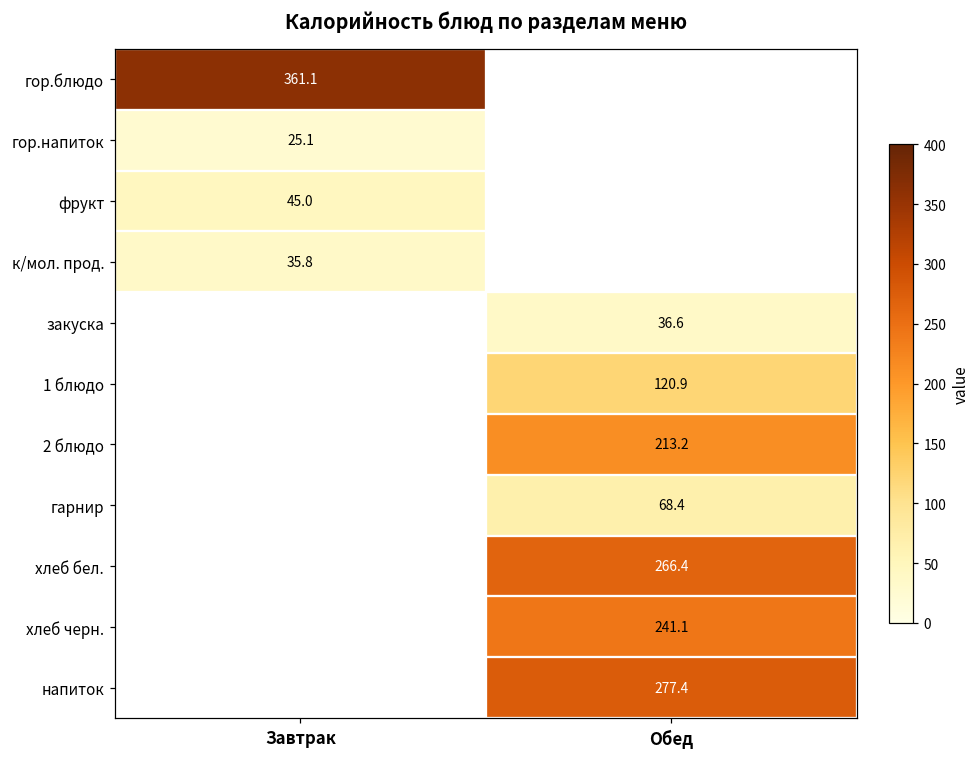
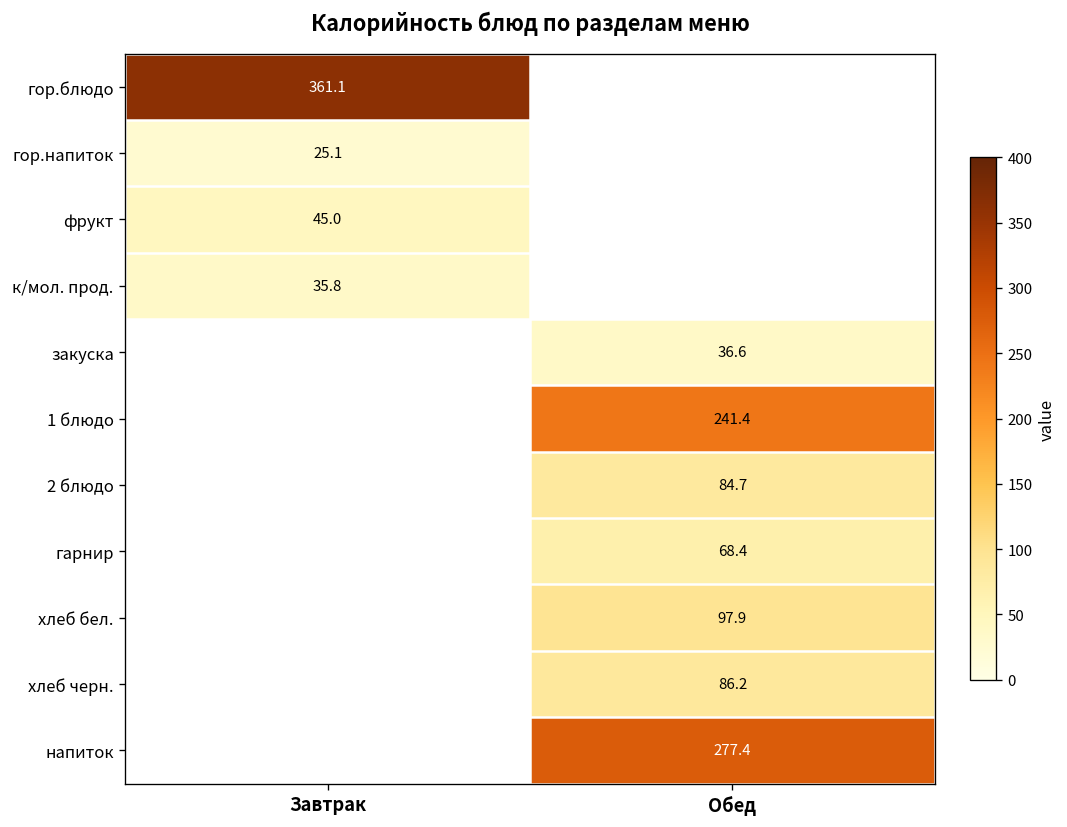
1 блюдо, Обед: 120.9 -> 241.4
2 блюдо, Обед: 213.2 -> 84.7
хлеб бел., Обед: 266.4 -> 97.9
хлеб черн., Обед: 241.1 -> 86.2
